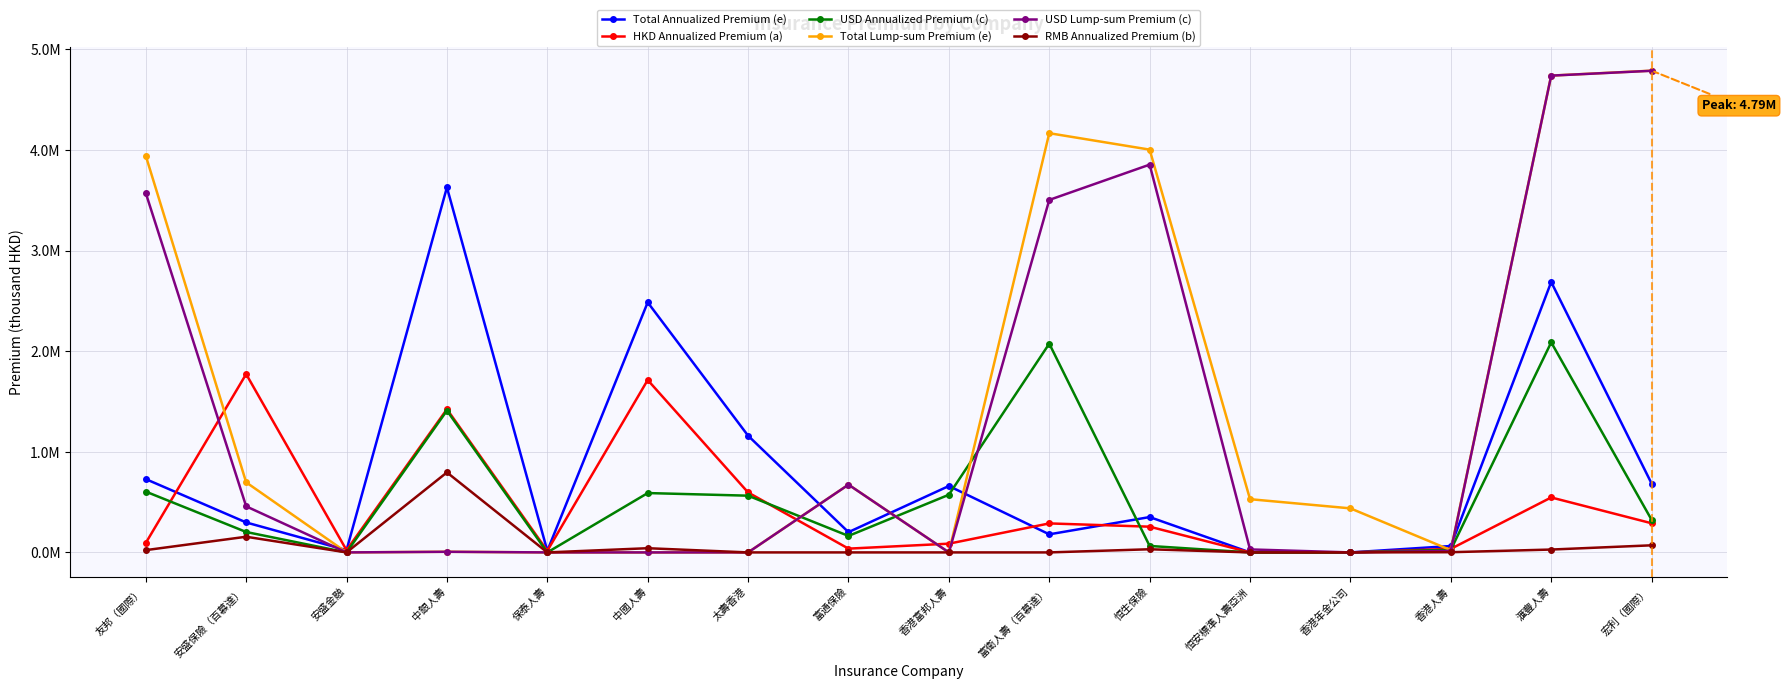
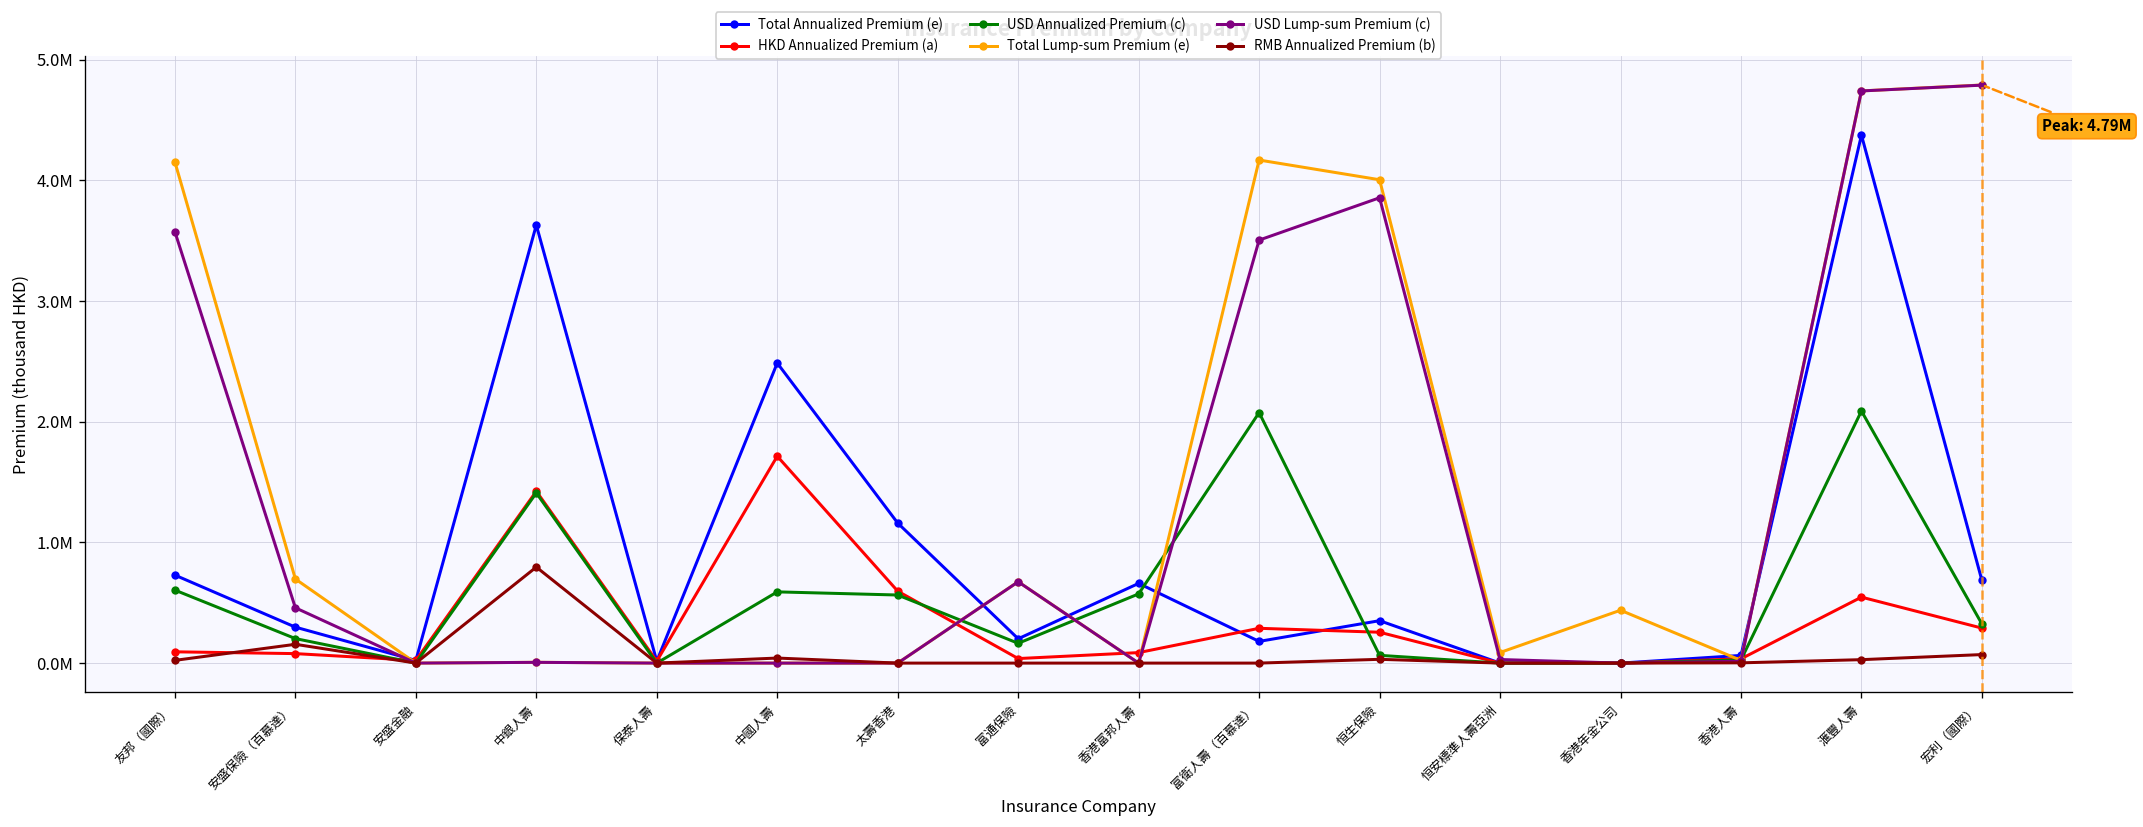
Total Lump-sum Premium (e), 友邦（國際）: 3940000 -> 4150000
HKD Annualized Premium (a), 安盛保險（百慕達）: 1770000 -> 80000
Total Lump-sum Premium (e), 恒安標準人壽亞洲: 530000 -> 90000
Total Annualized Premium (e), 滙豐人壽: 2690000 -> 4370000
